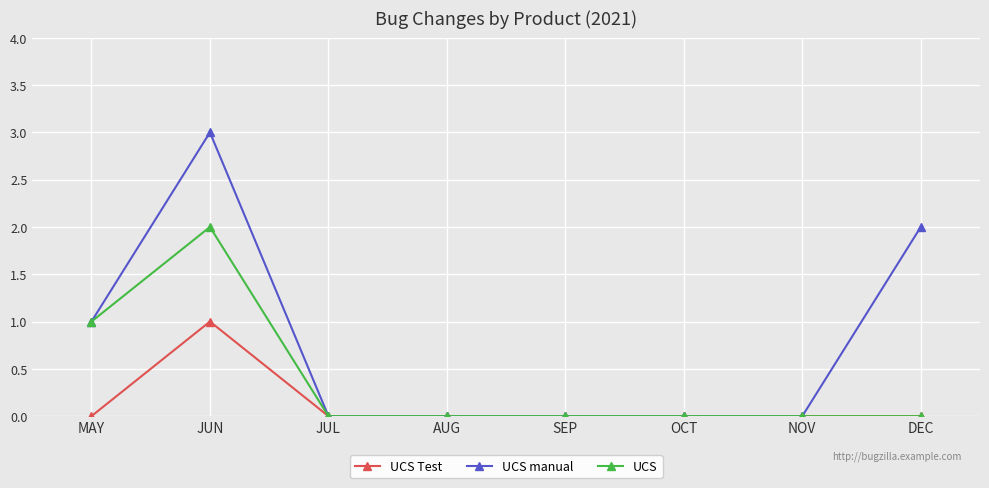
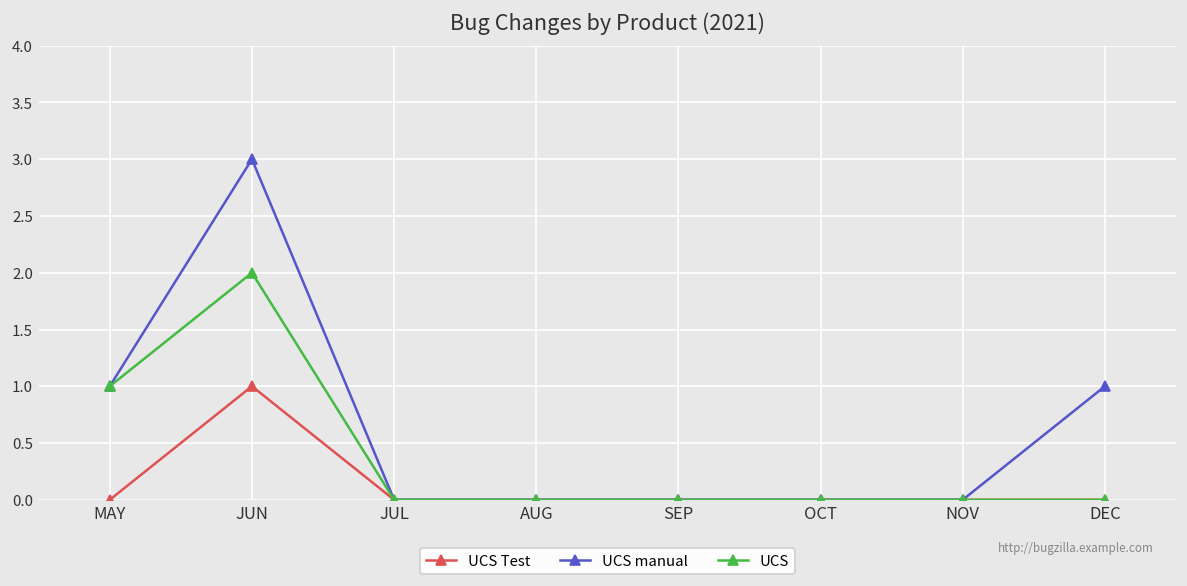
UCS manual, DEC: 2 -> 1
